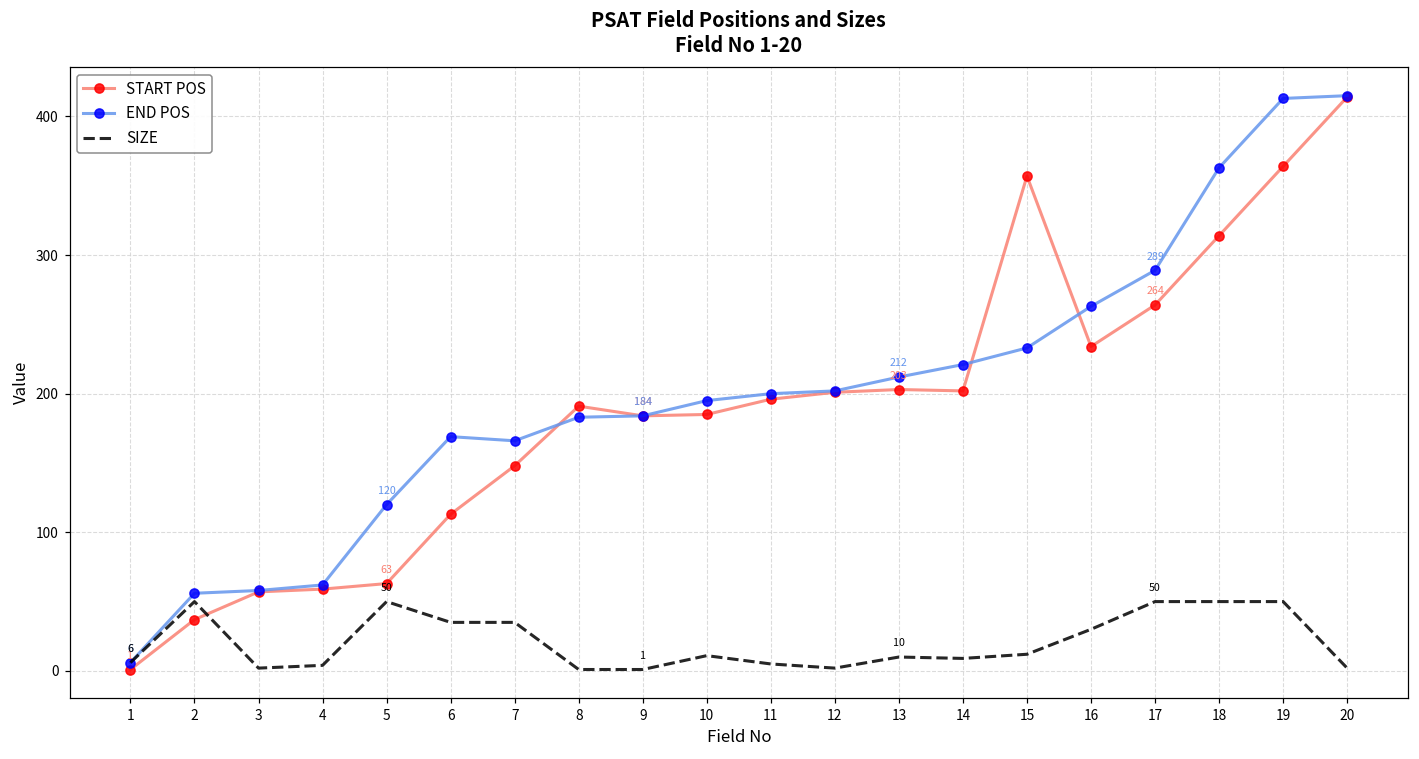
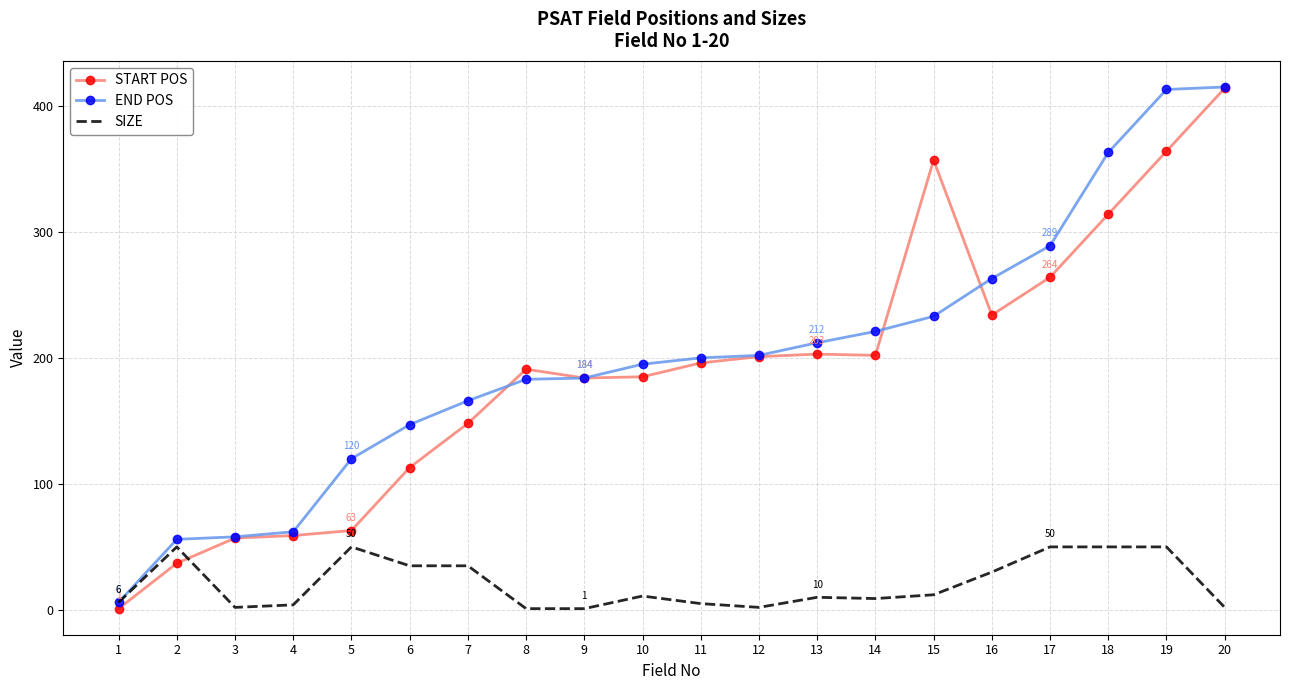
END POS, 6: 169 -> 147
